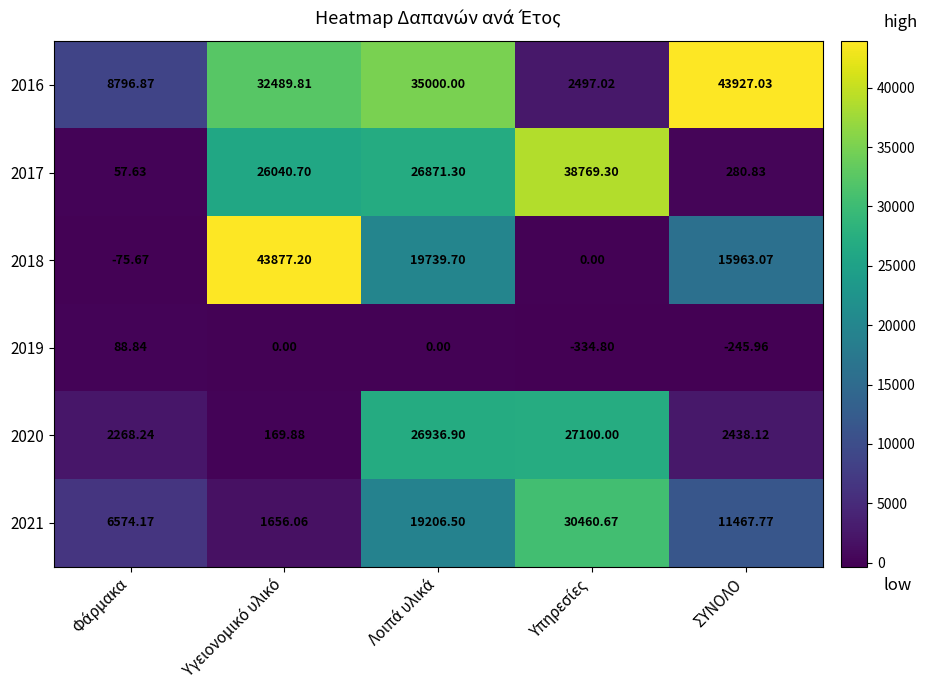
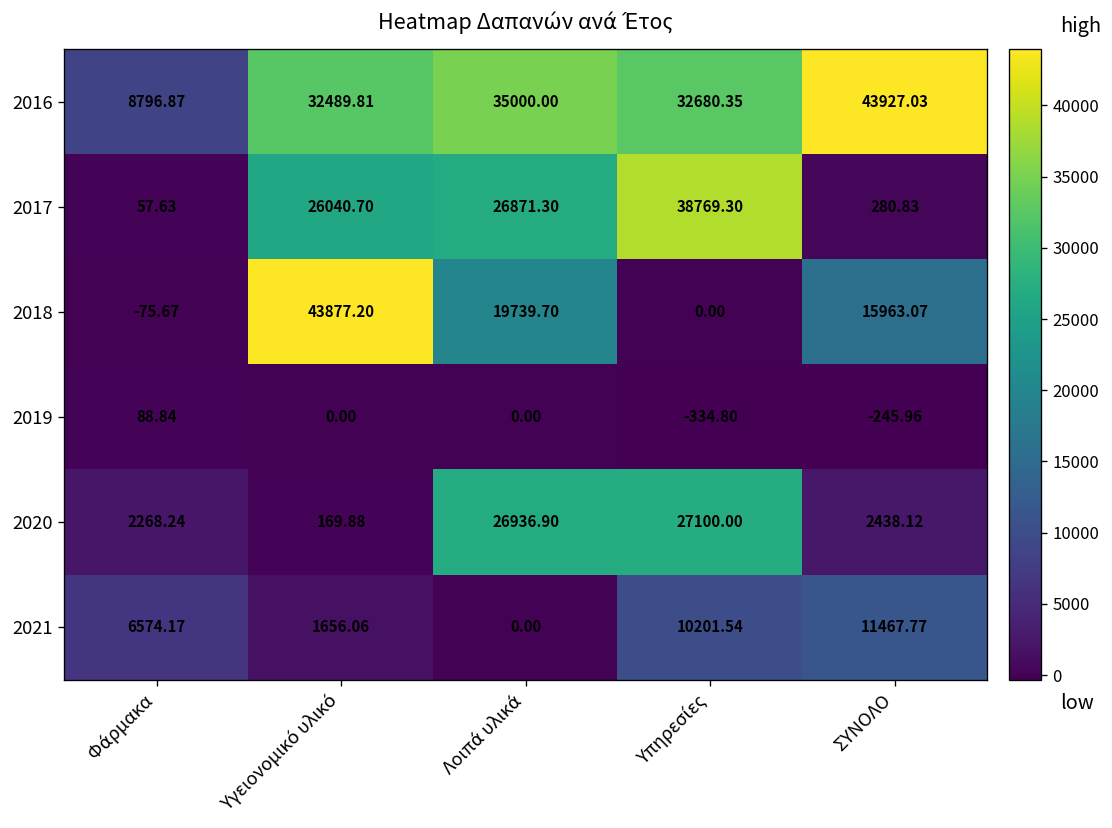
2016, Υπηρεσίες: 2497.02 -> 32680.35
2021, Λοιπά υλικά: 19206.50 -> 0.00
2021, Υπηρεσίες: 30460.67 -> 10201.54
